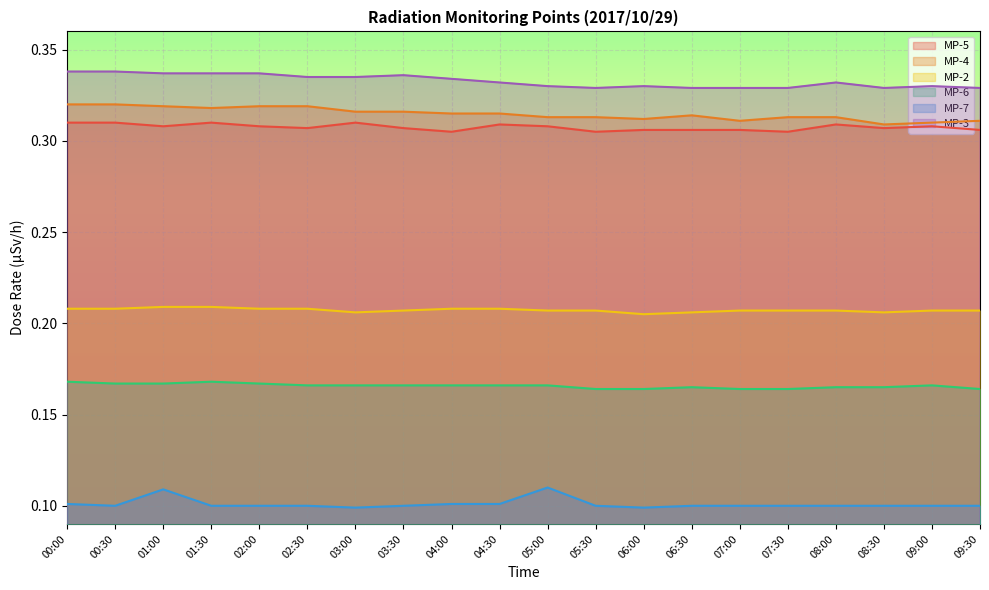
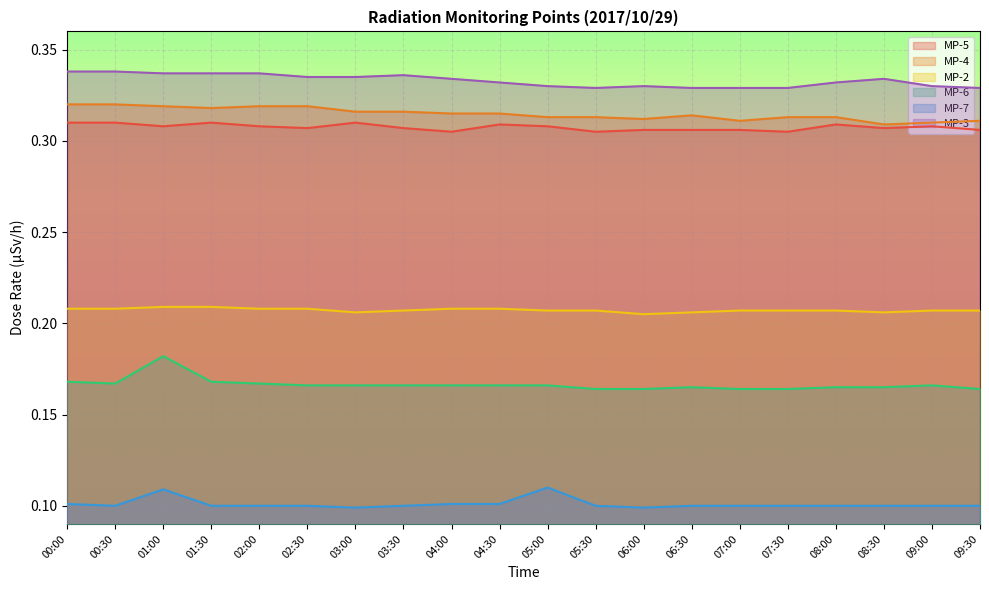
MP-6, 01:00: 0.167 -> 0.182
MP-3, 08:30: 0.329 -> 0.334
